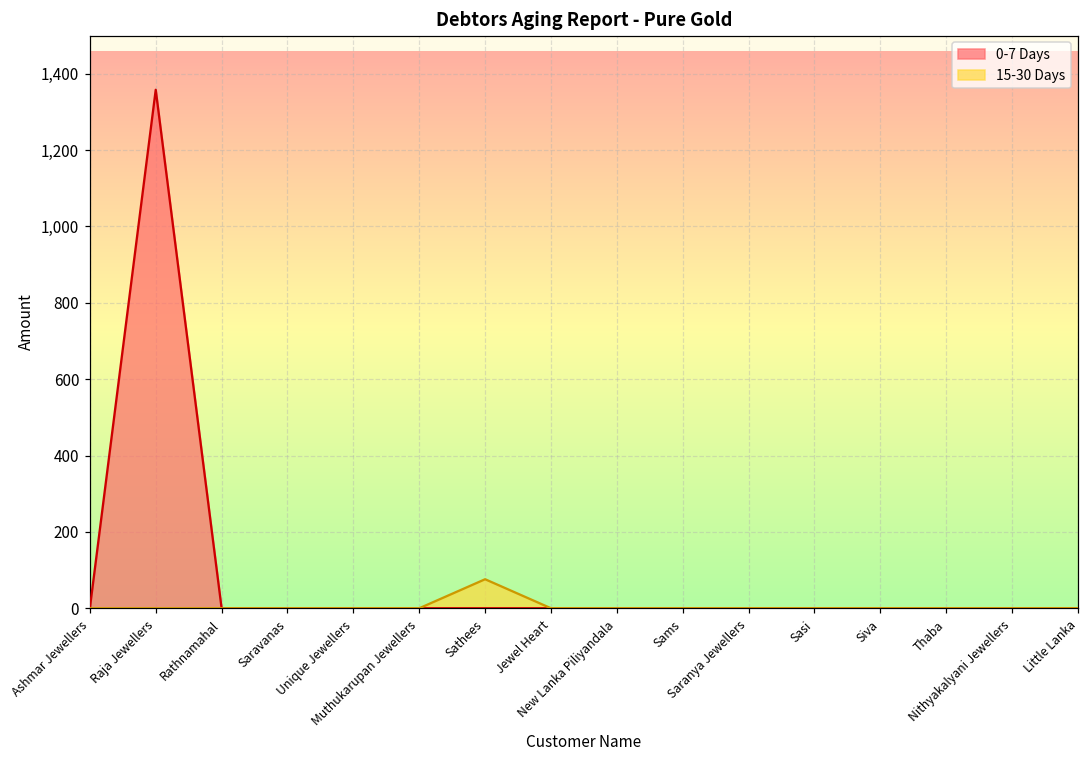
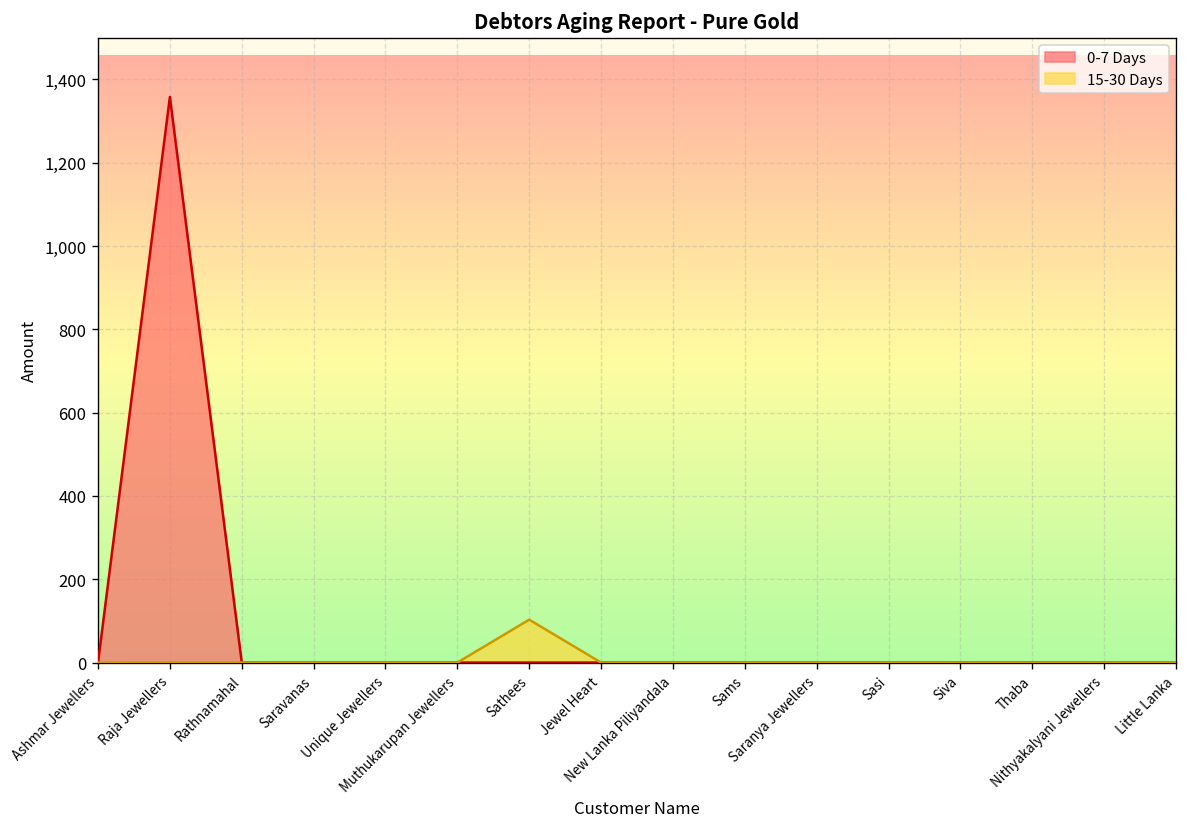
15-30 Days, Sathees: 80 -> 100
